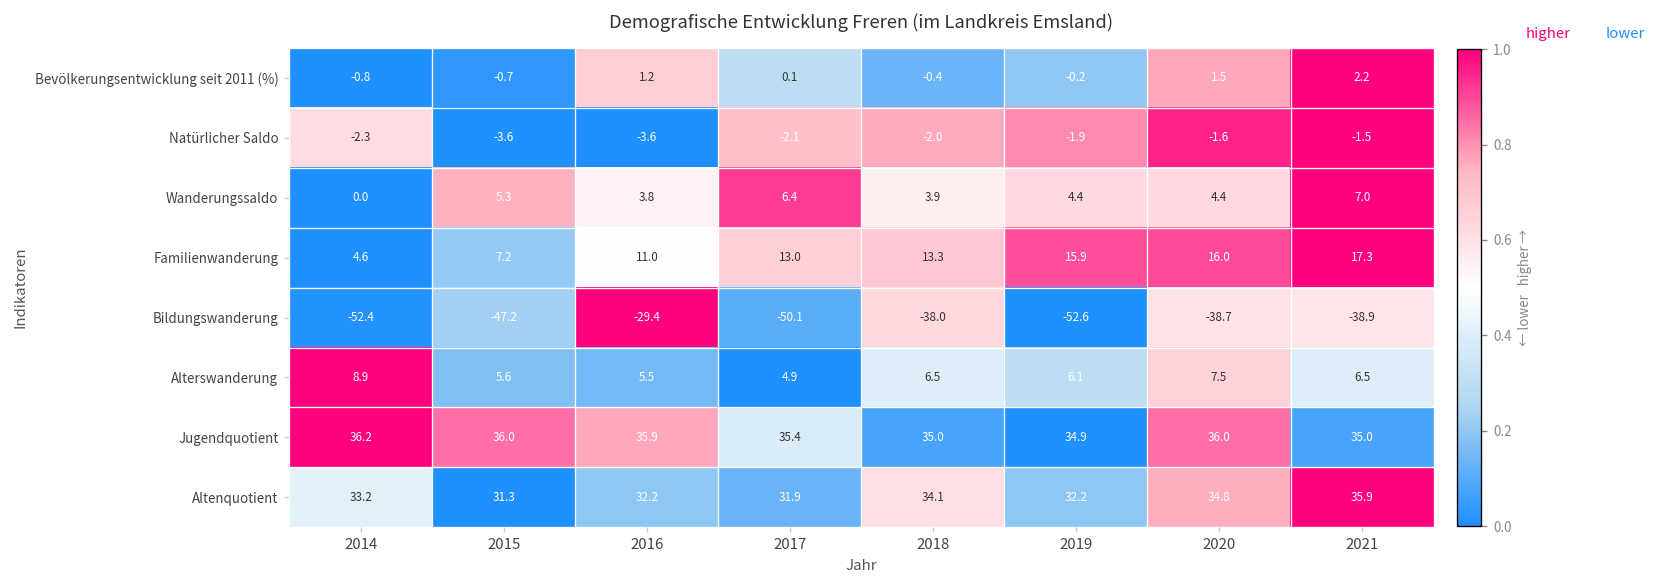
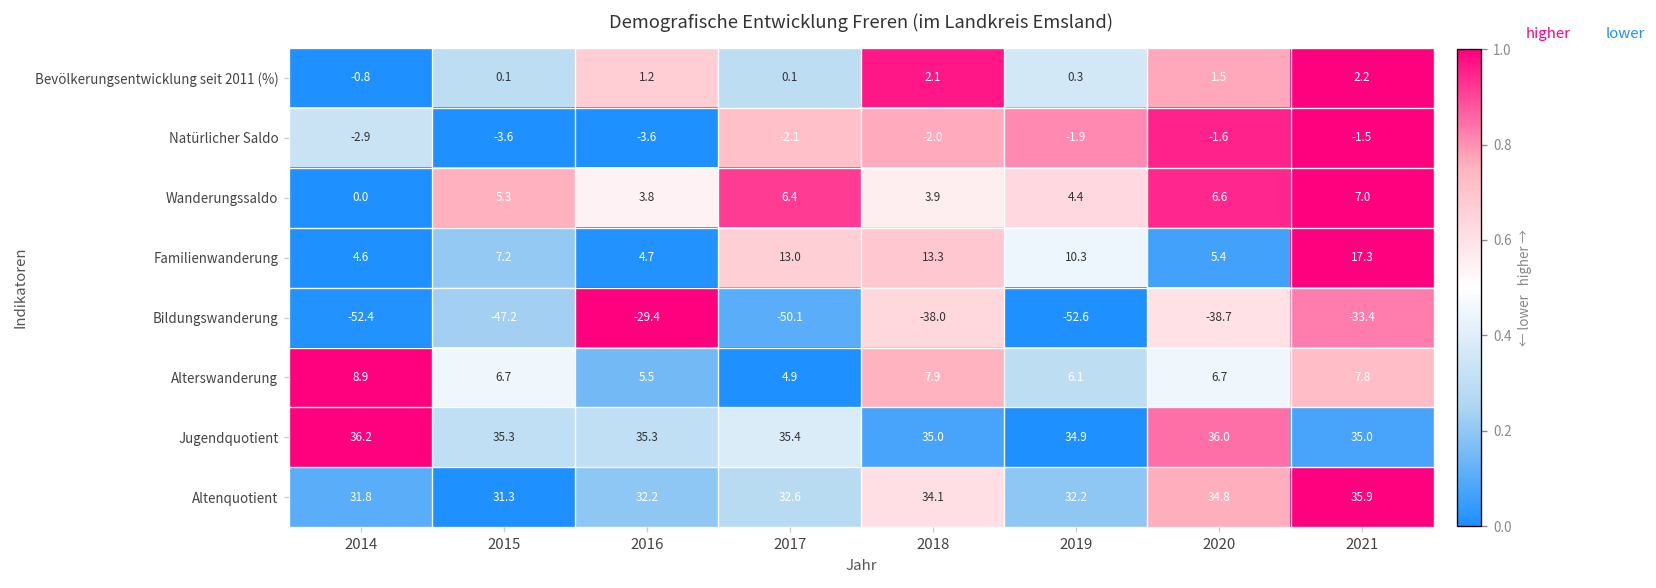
Bevölkerungsentwicklung seit 2011 (%), 2015: -0.7 -> 0.1
Bevölkerungsentwicklung seit 2011 (%), 2018: -0.4 -> 2.1
Bevölkerungsentwicklung seit 2011 (%), 2019: -0.2 -> 0.3
Natürlicher Saldo, 2014: -2.3 -> -2.9
Wanderungssaldo, 2020: 4.4 -> 6.6
Familienwanderung, 2016: 11.0 -> 4.7
Familienwanderung, 2019: 15.9 -> 10.3
Familienwanderung, 2020: 16.0 -> 5.4
Bildungswanderung, 2021: -38.9 -> -33.4
Alterswanderung, 2015: 5.6 -> 6.7
Alterswanderung, 2018: 6.5 -> 7.9
Alterswanderung, 2020: 7.5 -> 6.7
Alterswanderung, 2021: 6.5 -> 7.8
Jugendquotient, 2015: 36.0 -> 35.3
Jugendquotient, 2016: 35.9 -> 35.3
Altenquotient, 2014: 33.2 -> 31.8
Altenquotient, 2017: 31.9 -> 32.6
